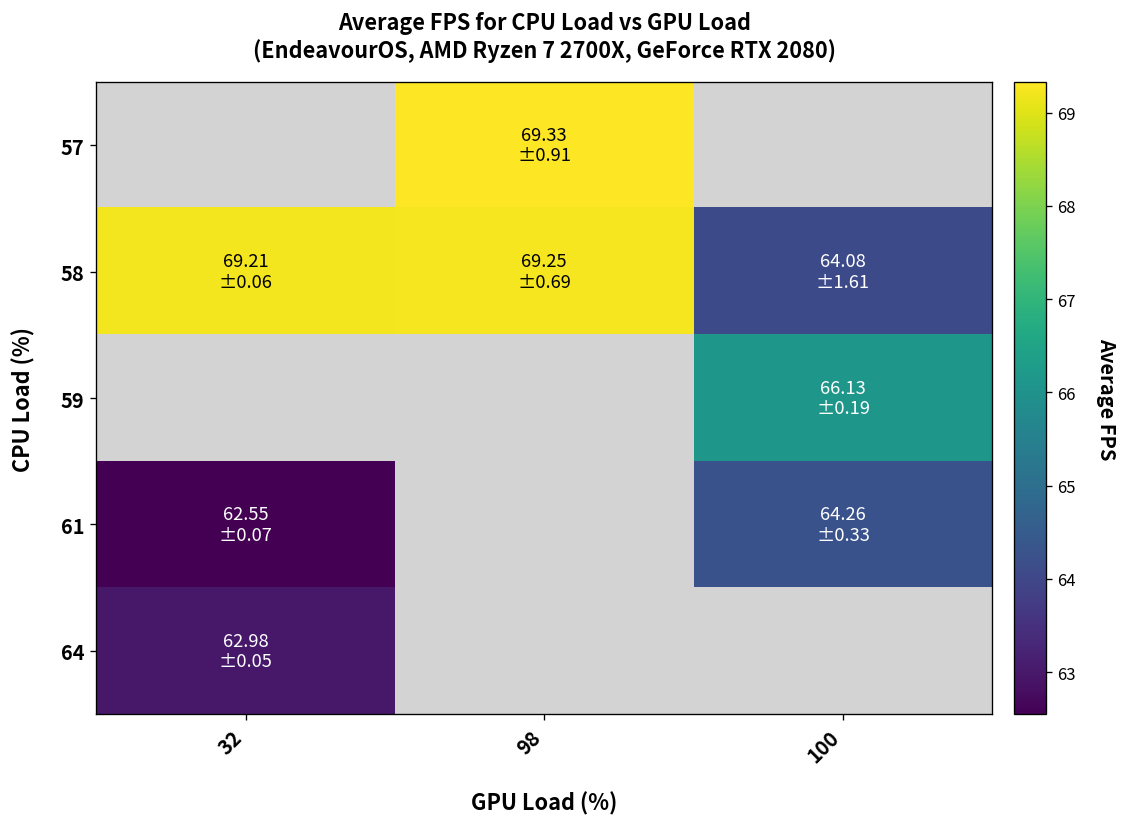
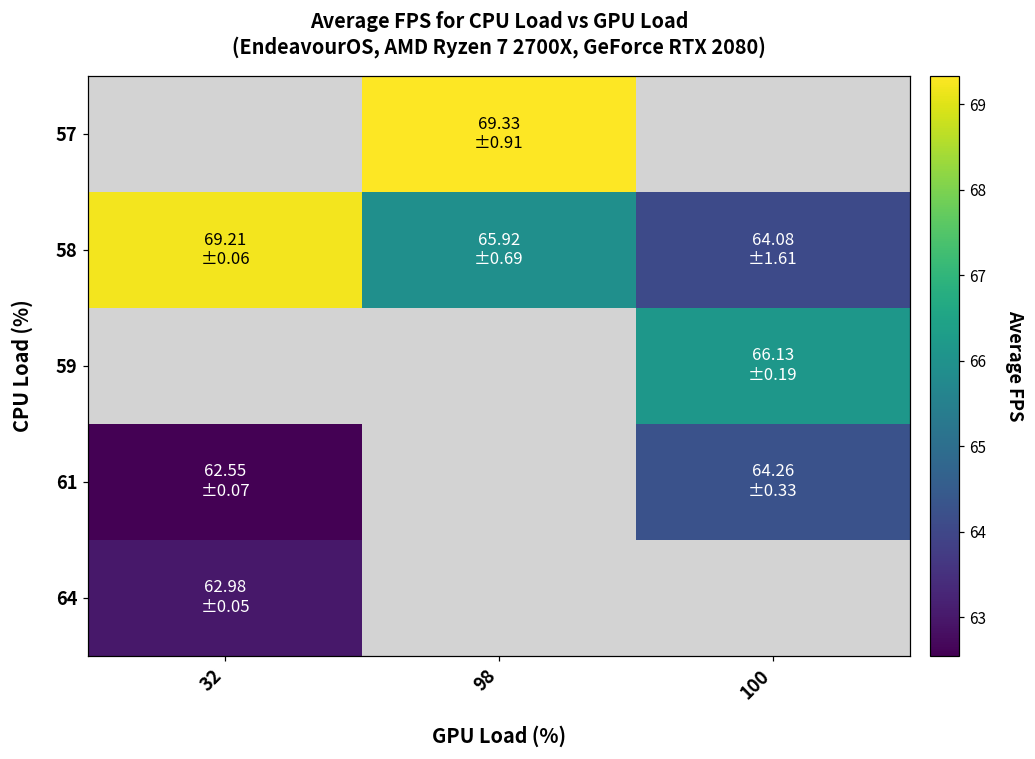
58, 98: 69.25 -> 65.92
